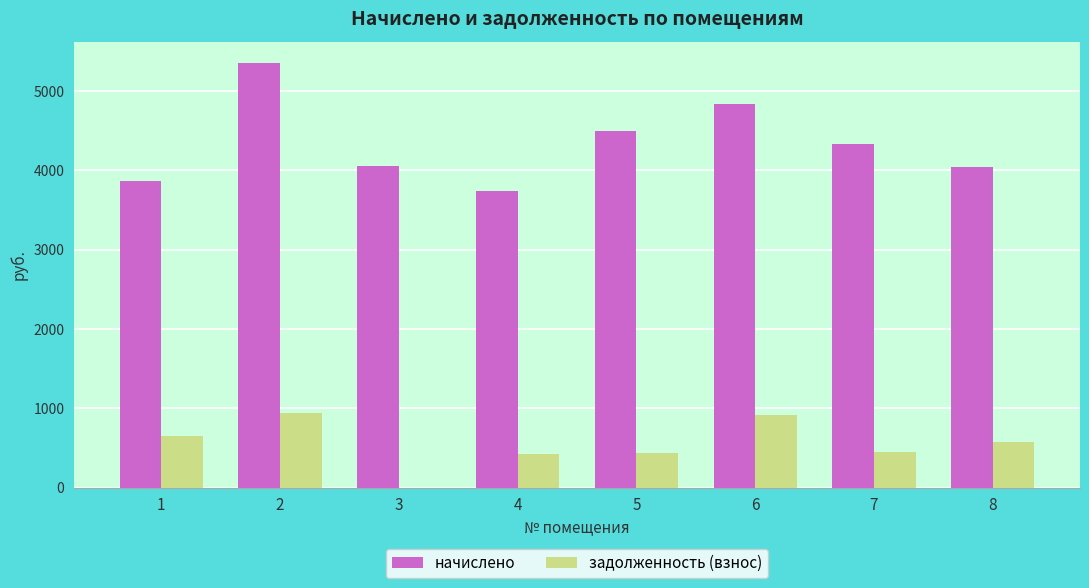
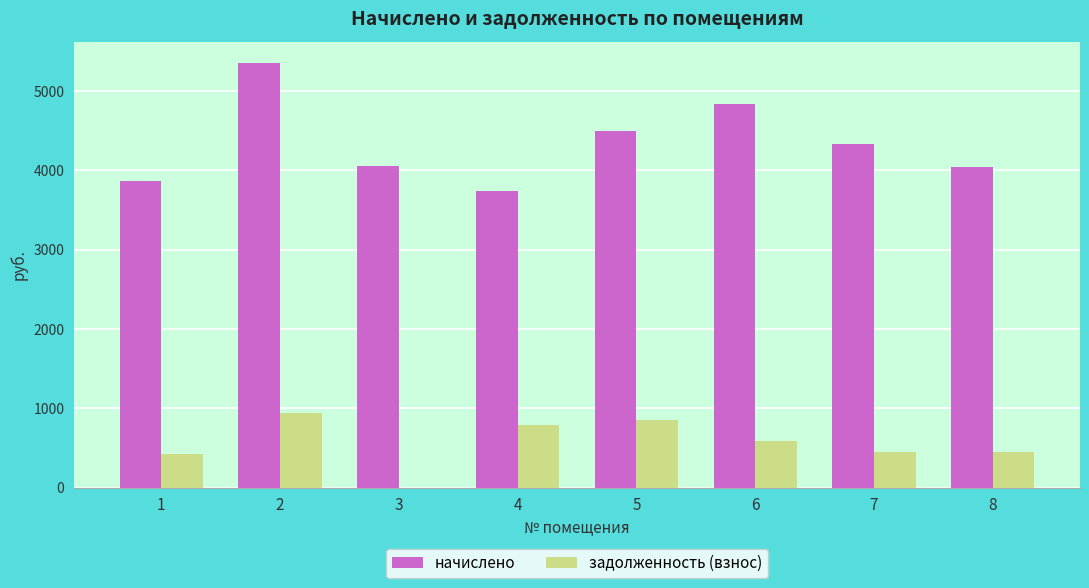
задолженность (взнос), 1: 600 -> 400
задолженность (взнос), 4: 400 -> 800
задолженность (взнос), 5: 400 -> 800
задолженность (взнос), 6: 900 -> 600
задолженность (взнос), 8: 600 -> 400
